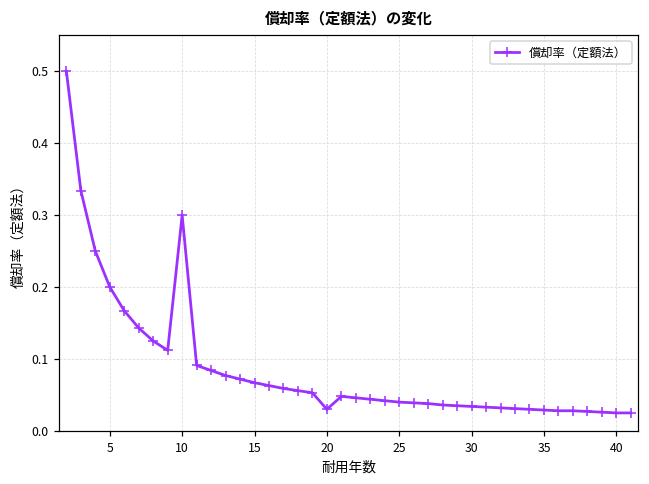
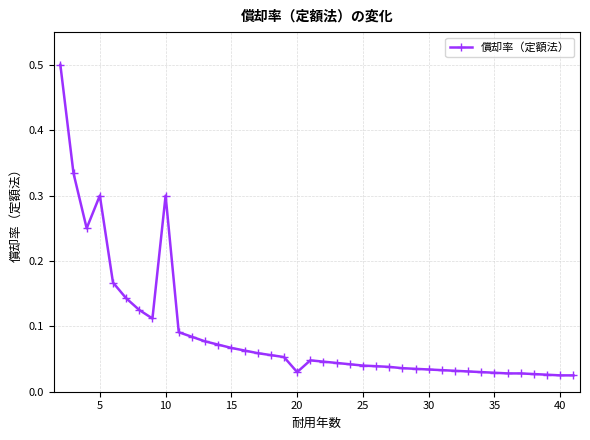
5: 0.2 -> 0.3
